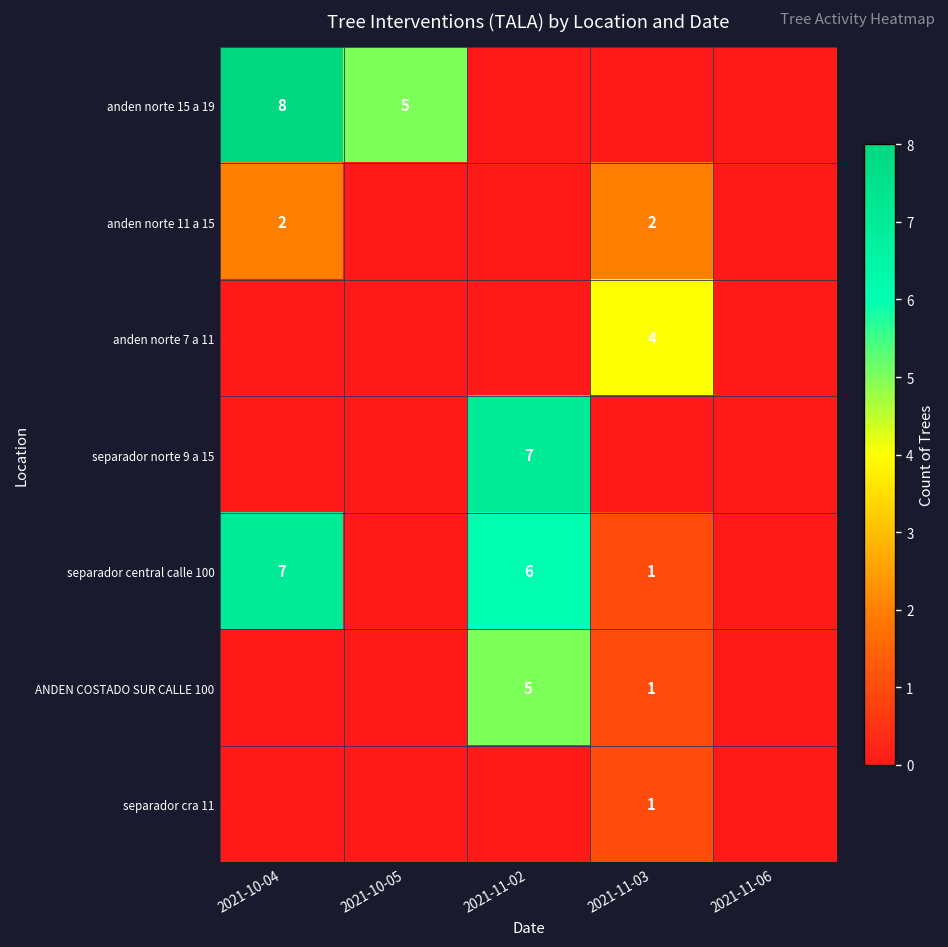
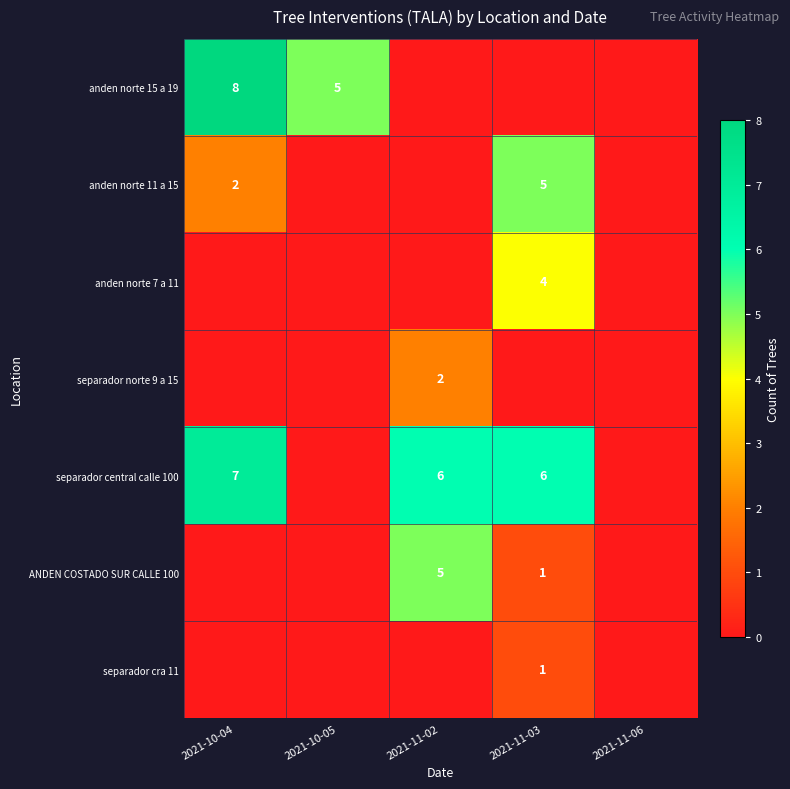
anden norte 11 a 15, 2021-11-03: 2 -> 5
separador norte 9 a 15, 2021-11-02: 7 -> 2
separador central calle 100, 2021-11-03: 1 -> 6
